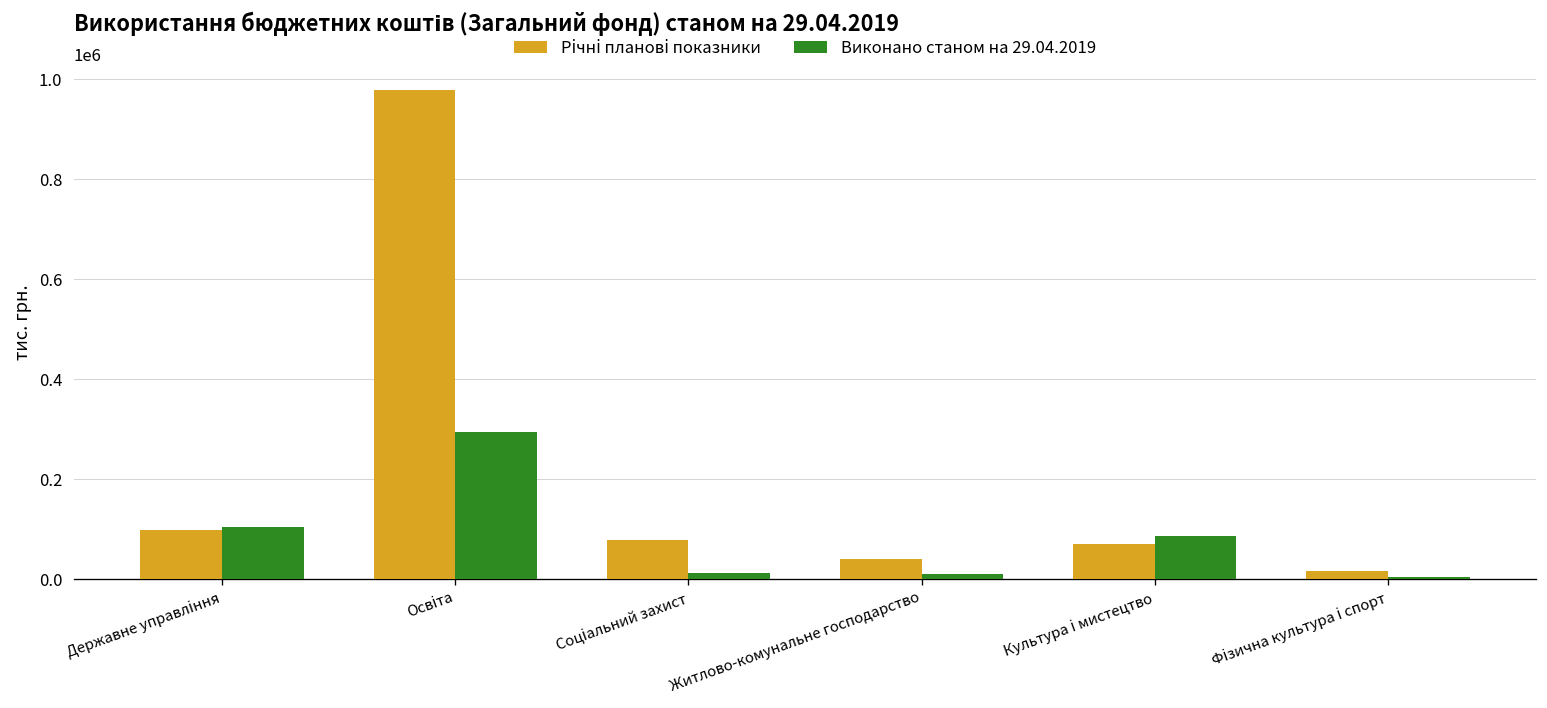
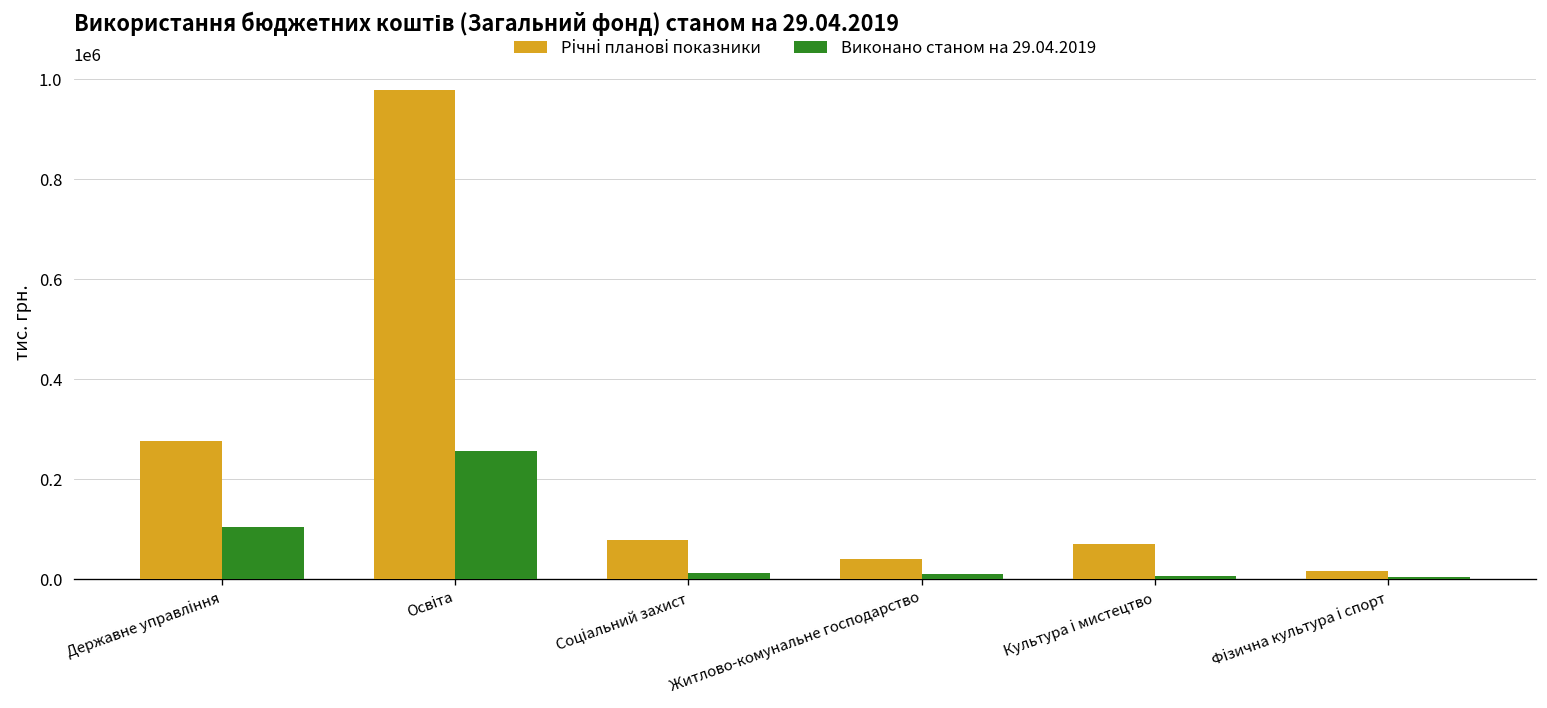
Річні планові показники, Державне управління: 100000 -> 280000
Виконано станом на 29.04.2019, Освіта: 290000 -> 260000
Виконано станом на 29.04.2019, Культура і мистецтво: 90000 -> 10000
